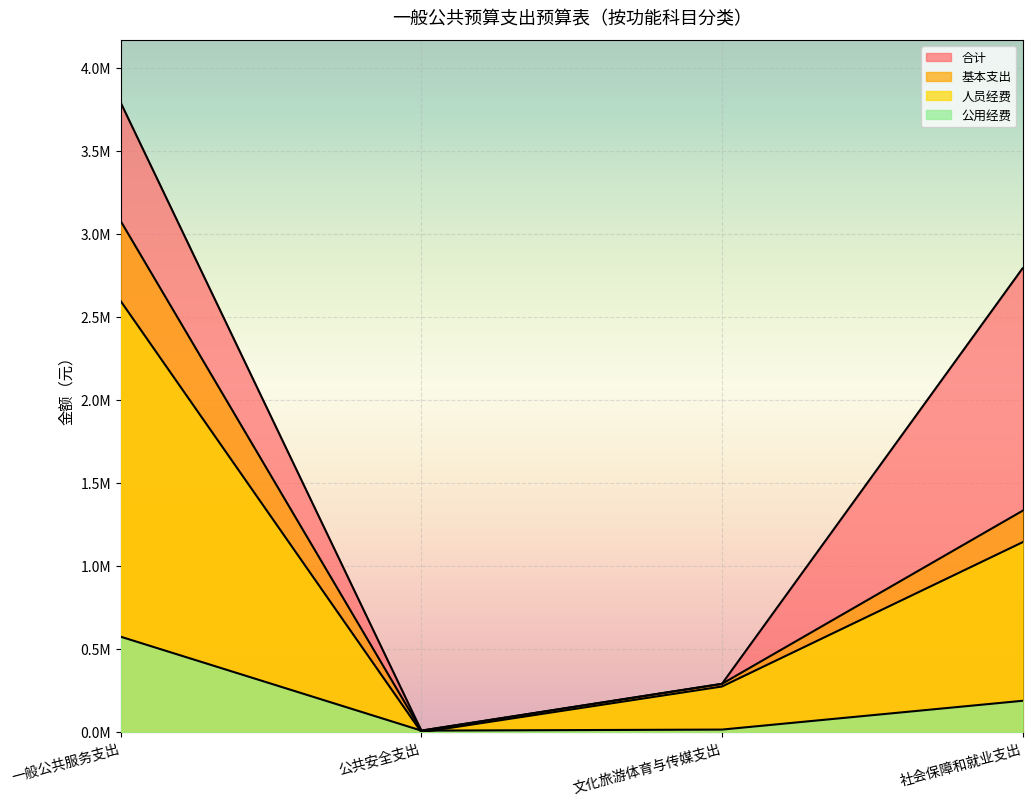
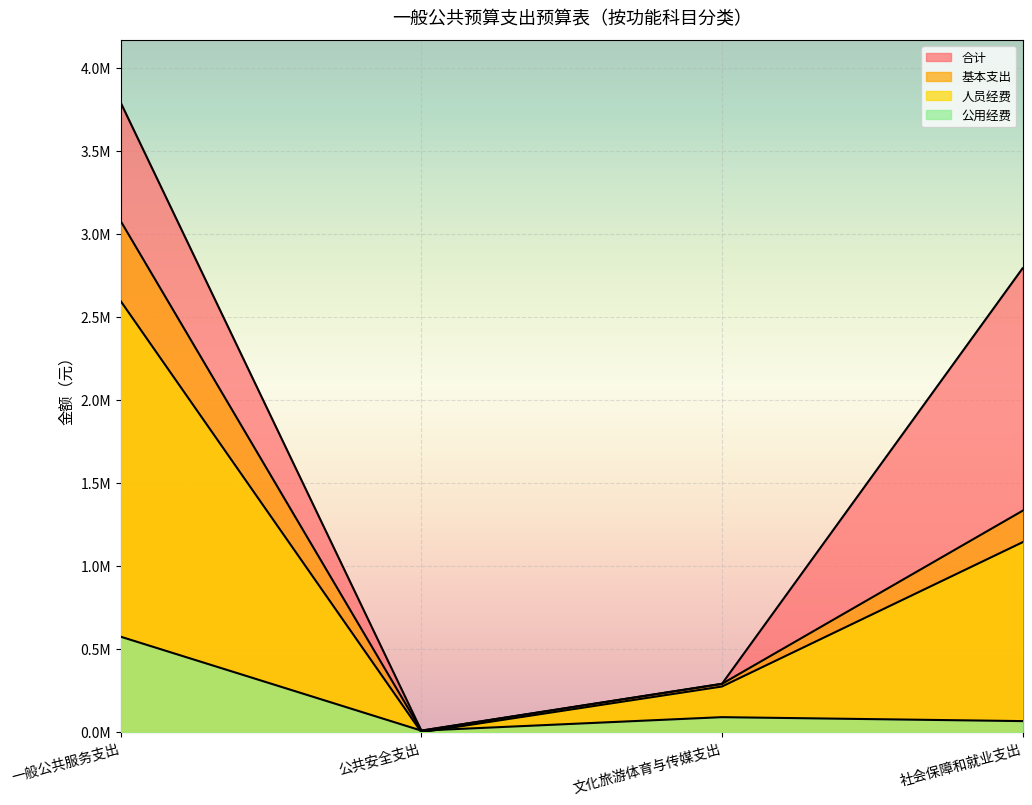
公用经费, 文化旅游体育与传媒支出: 20000 -> 90000
公用经费, 社会保障和就业支出: 190000 -> 70000
